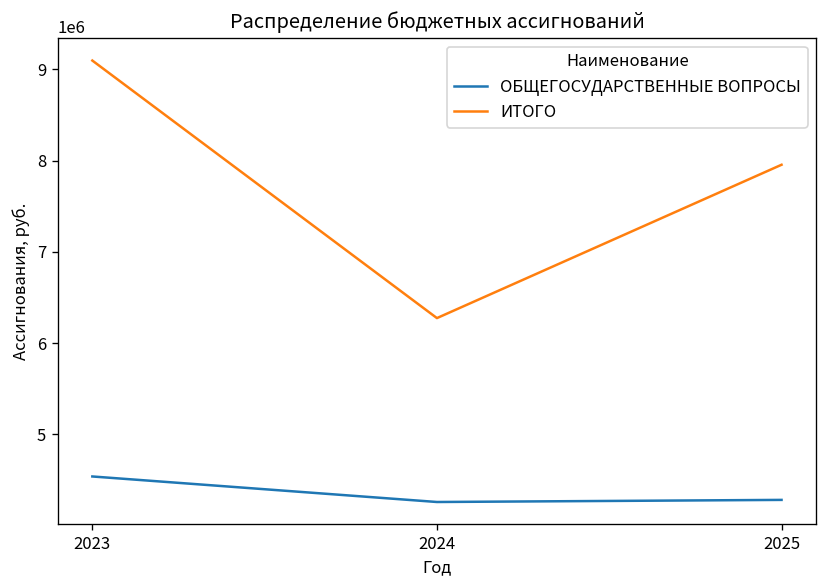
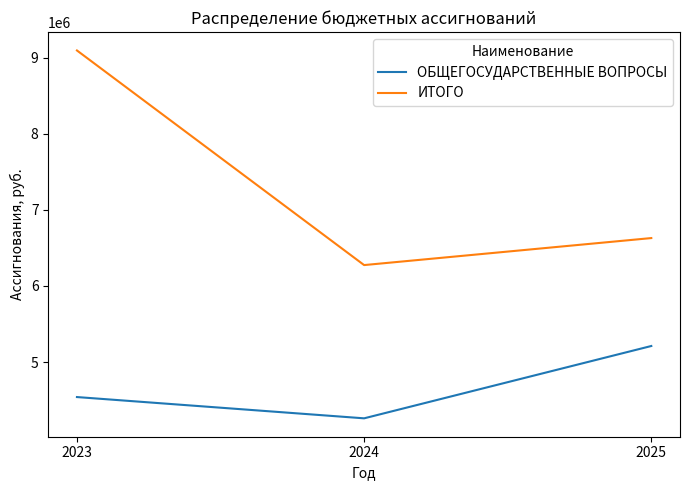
ОБЩЕГОСУДАРСТВЕННЫЕ ВОПРОСЫ, 2025: 4300000 -> 5200000
ИТОГО, 2025: 8000000 -> 6600000
